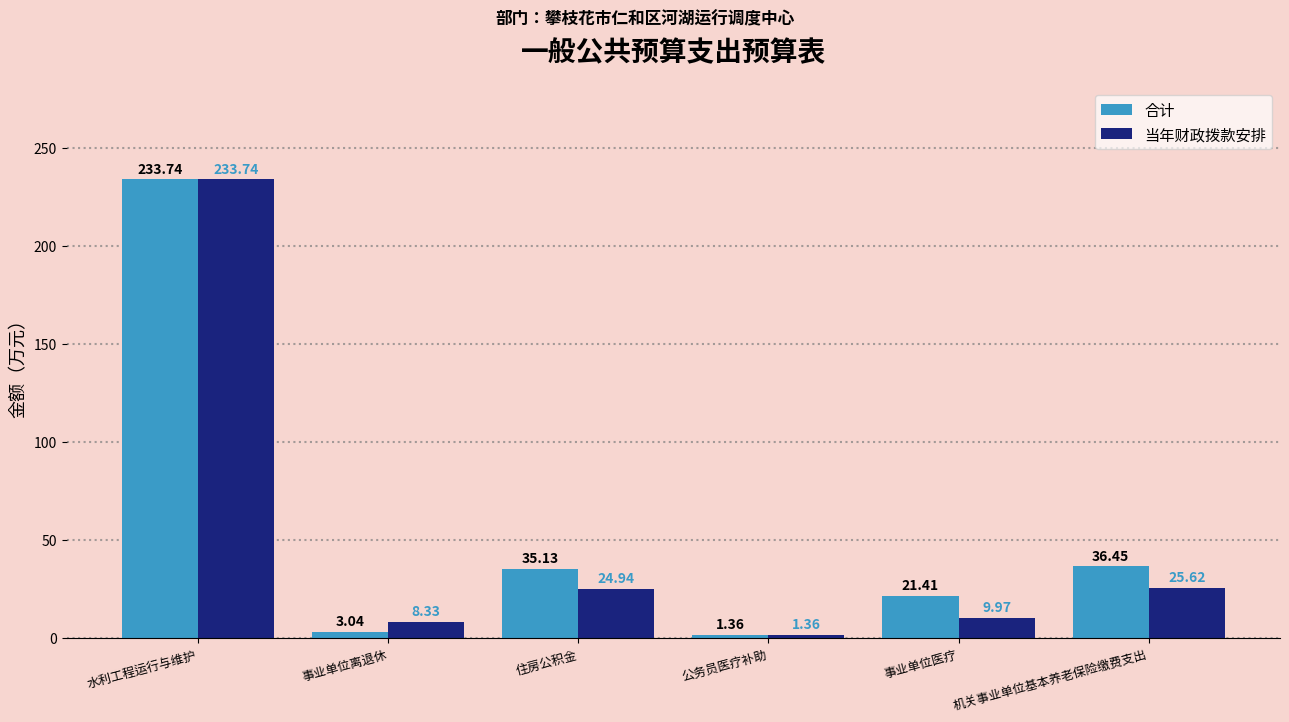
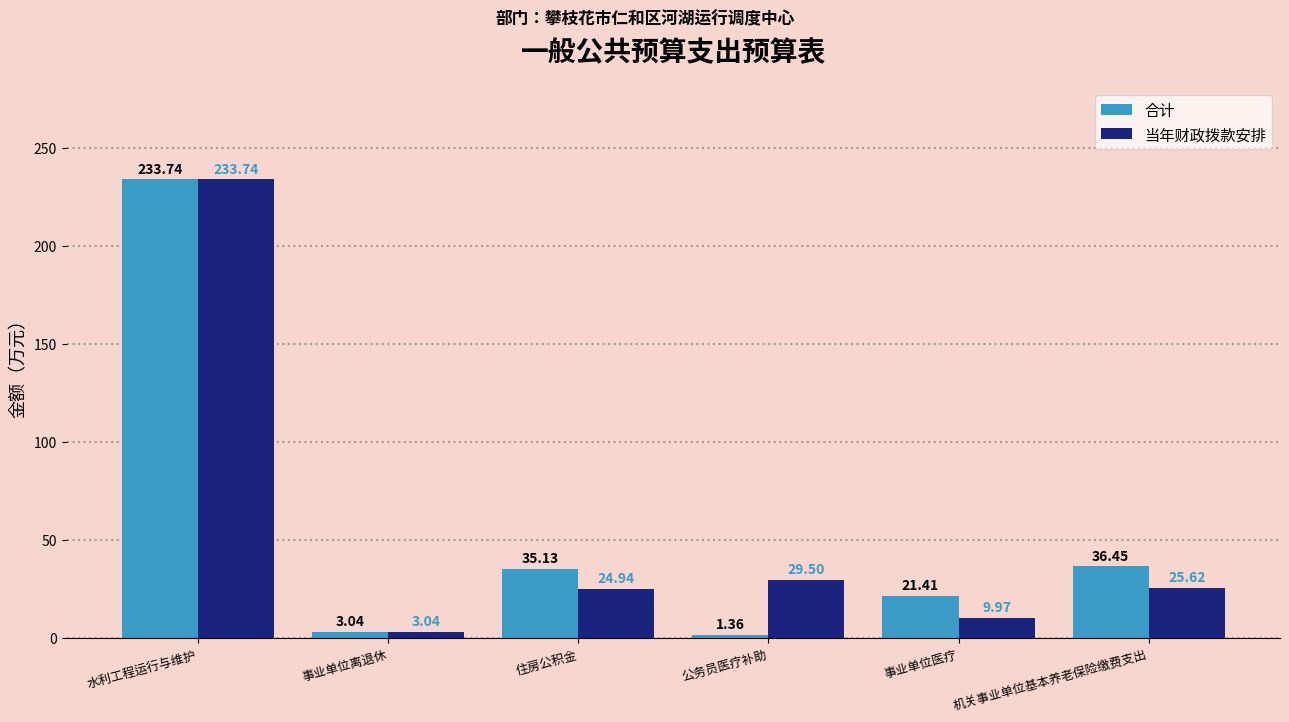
当年财政拨款安排, 事业单位离退休: 8.33 -> 3.04
当年财政拨款安排, 公务员医疗补助: 1.36 -> 29.50
